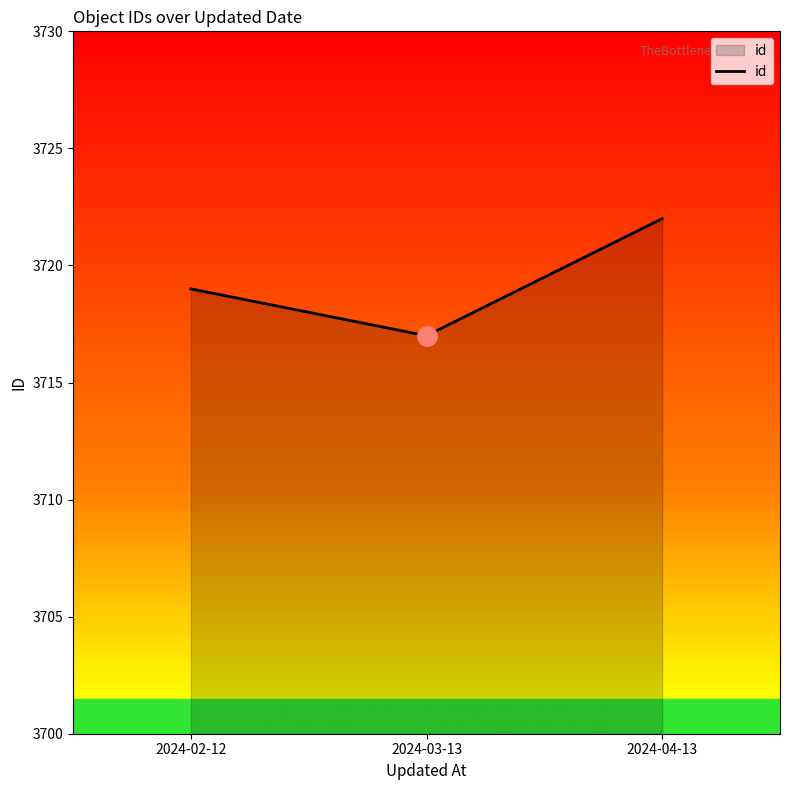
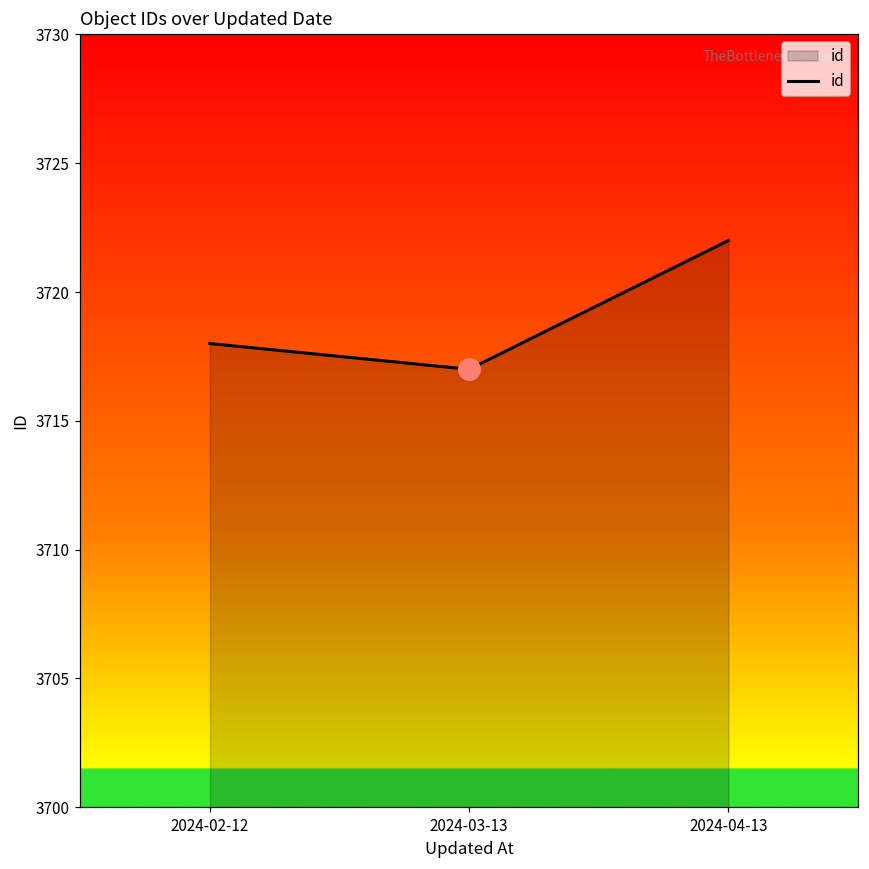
id, 2024-02-12: 3719 -> 3718
